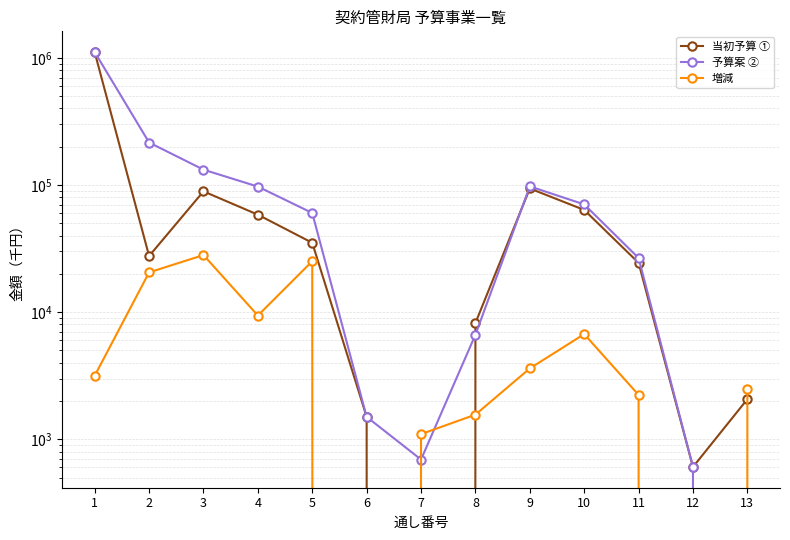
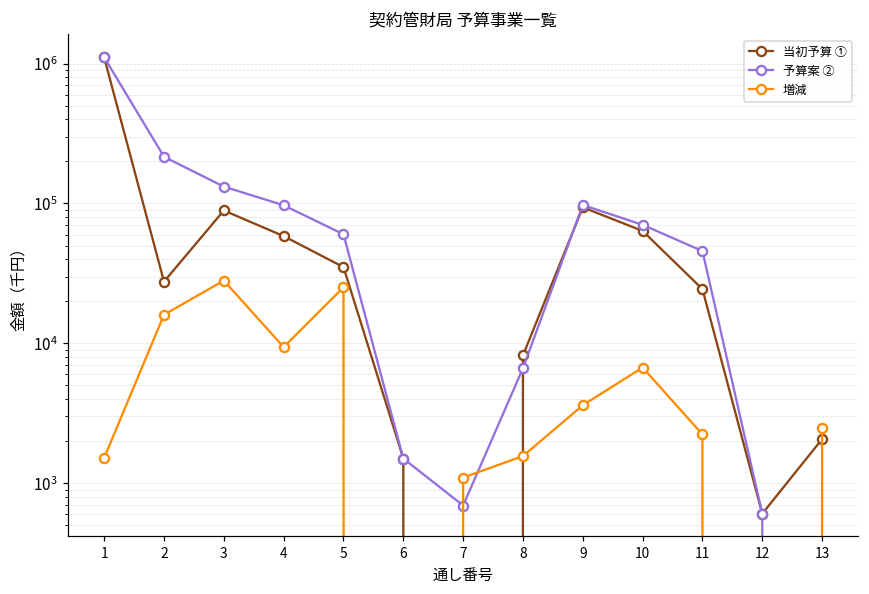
増減, 1: 3200 -> 1500
増減, 2: 21000 -> 16000
予算案 ②, 11: 27000 -> 46000
